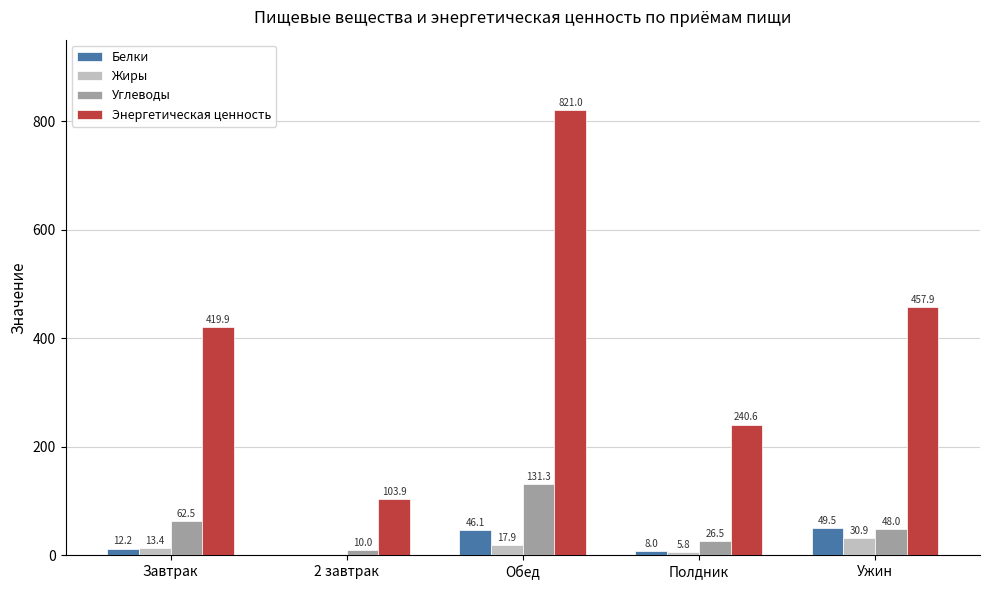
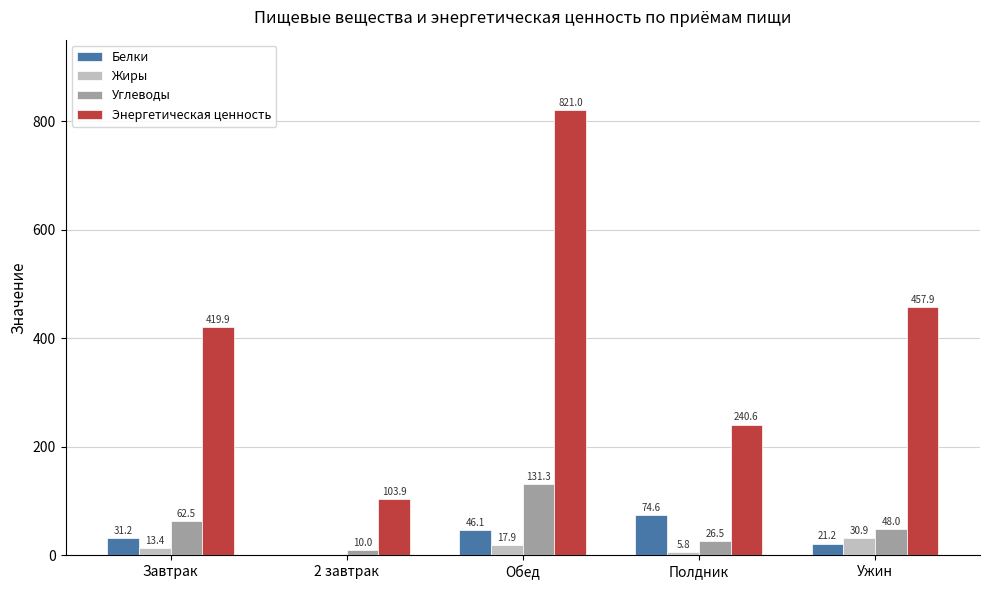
Белки, Завтрак: 12.2 -> 31.2
Белки, Полдник: 8.0 -> 74.6
Белки, Ужин: 49.5 -> 21.2
